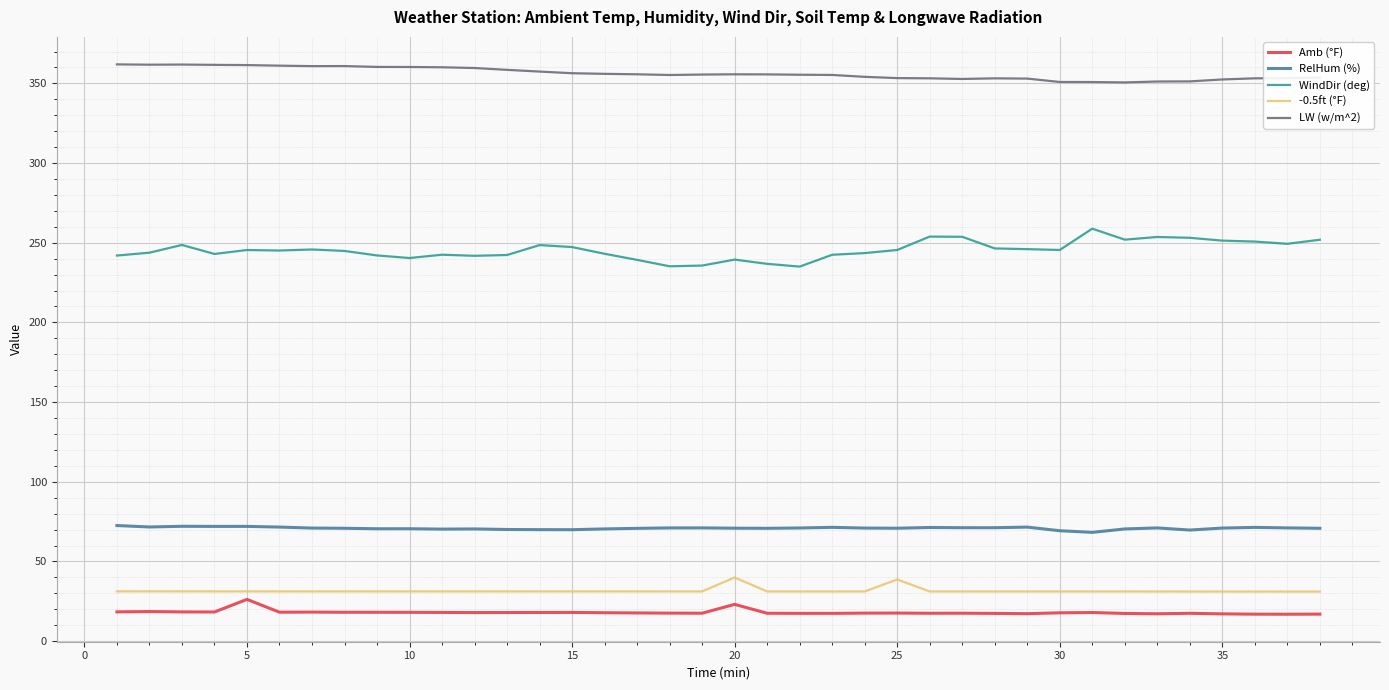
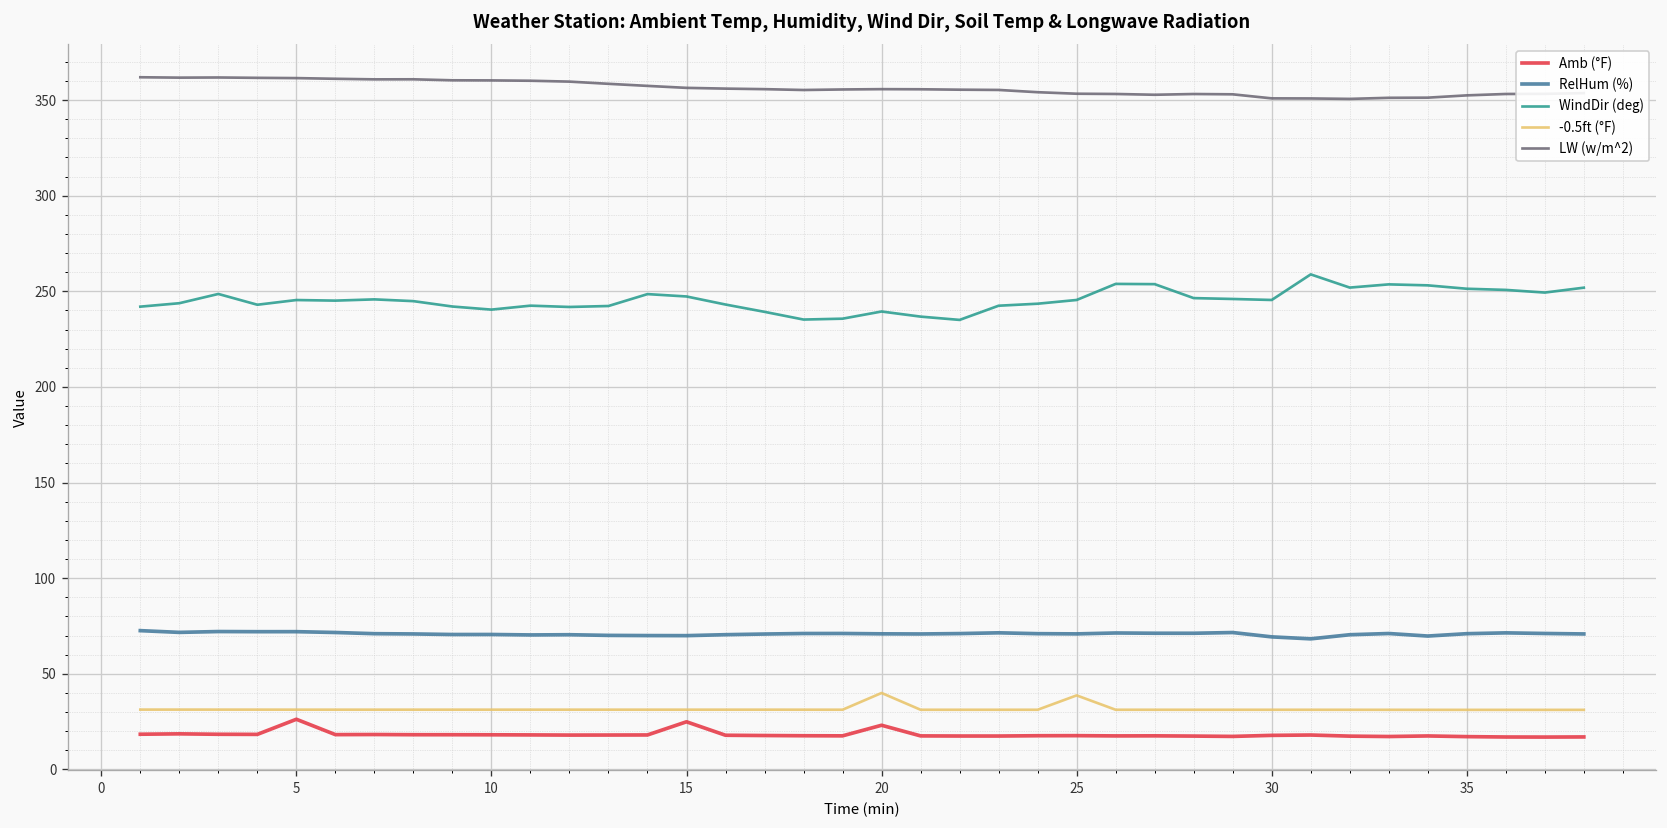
Amb (°F), 15: 18 -> 25
